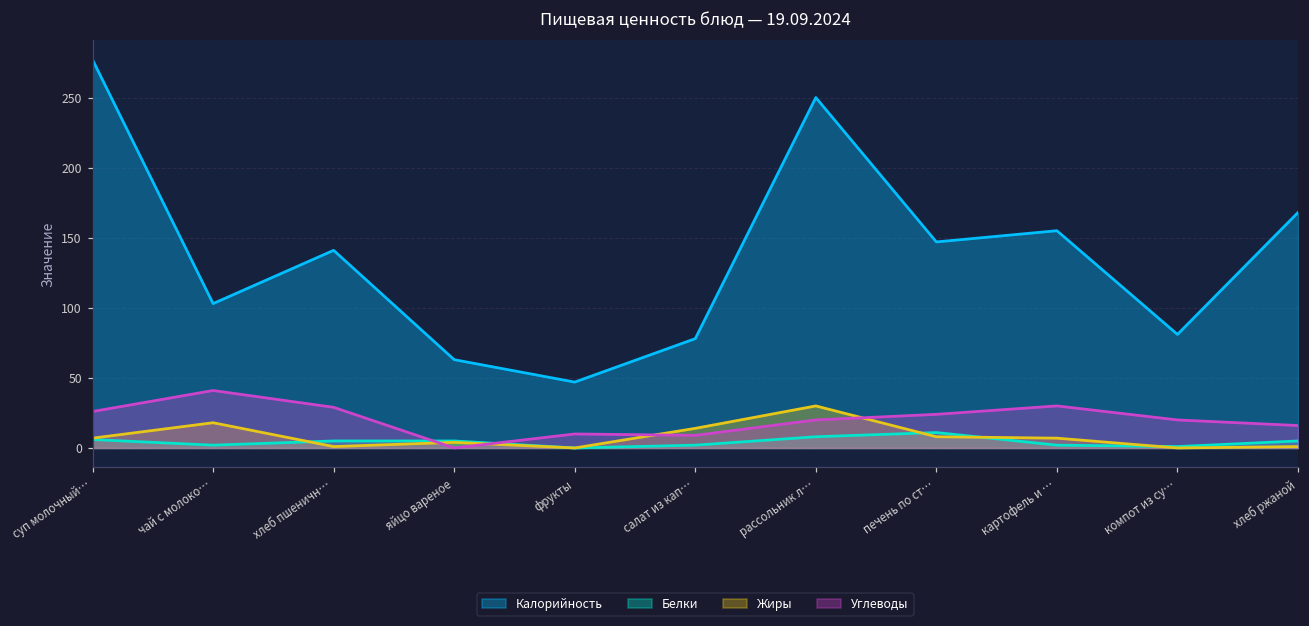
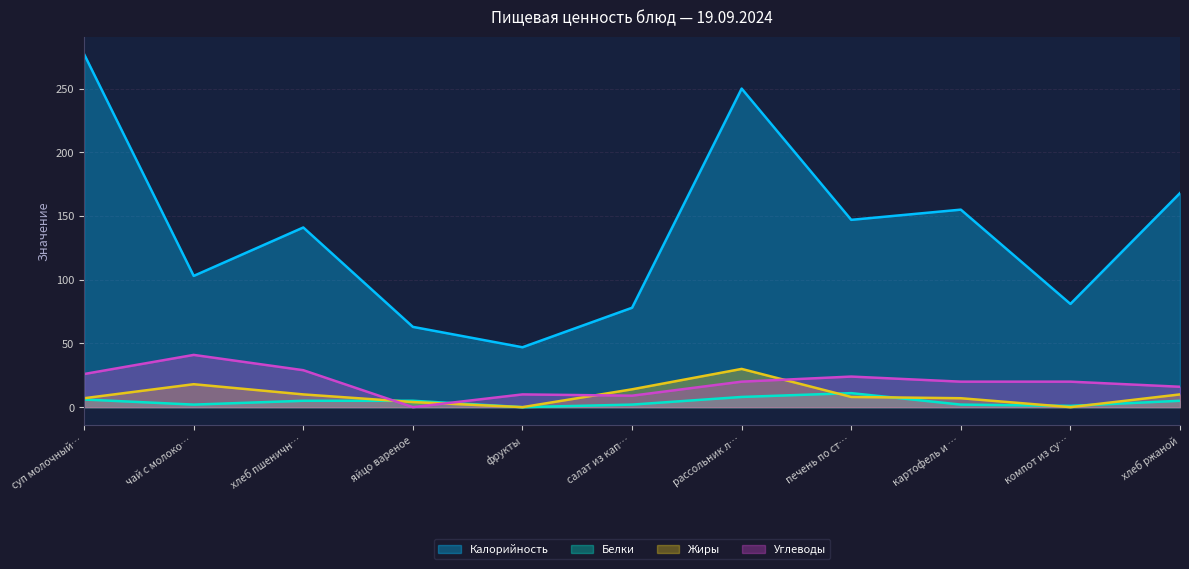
Жиры, хлеб пшеничн…: 1 -> 10
Углеводы, картофель и …: 30 -> 20
Жиры, хлеб ржаной: 1 -> 10
